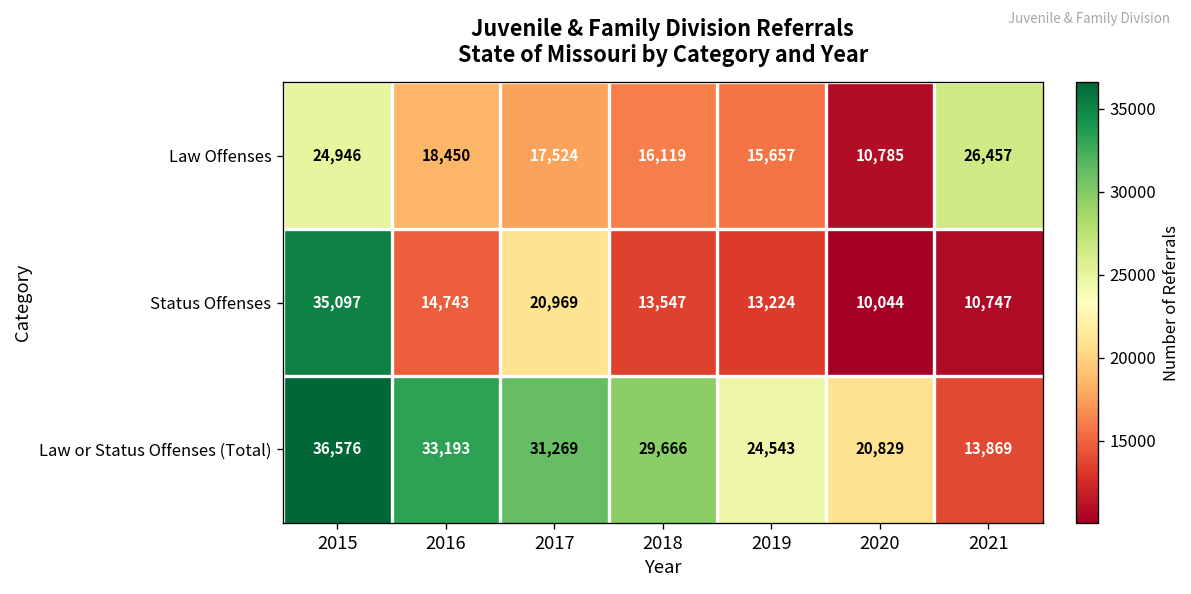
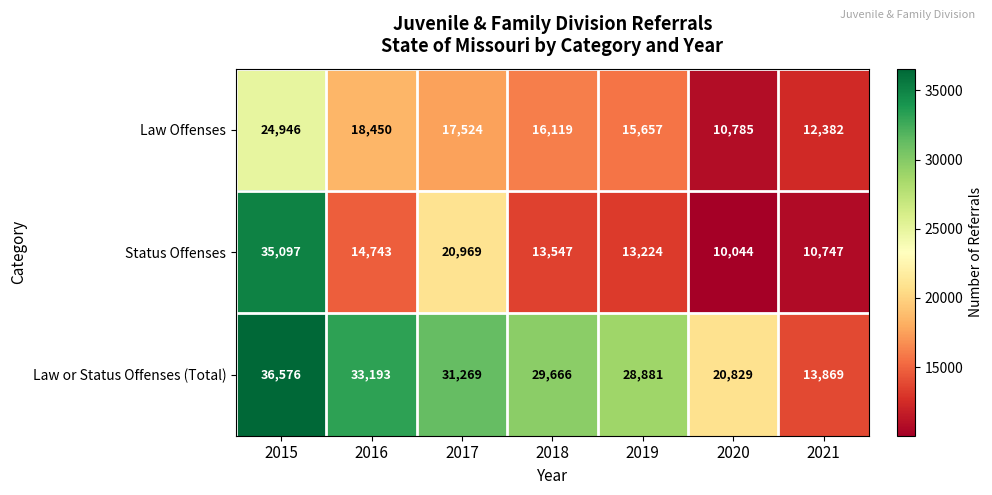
Law Offenses, 2021: 26,457 -> 12,382
Law or Status Offenses (Total), 2019: 24,543 -> 28,881
